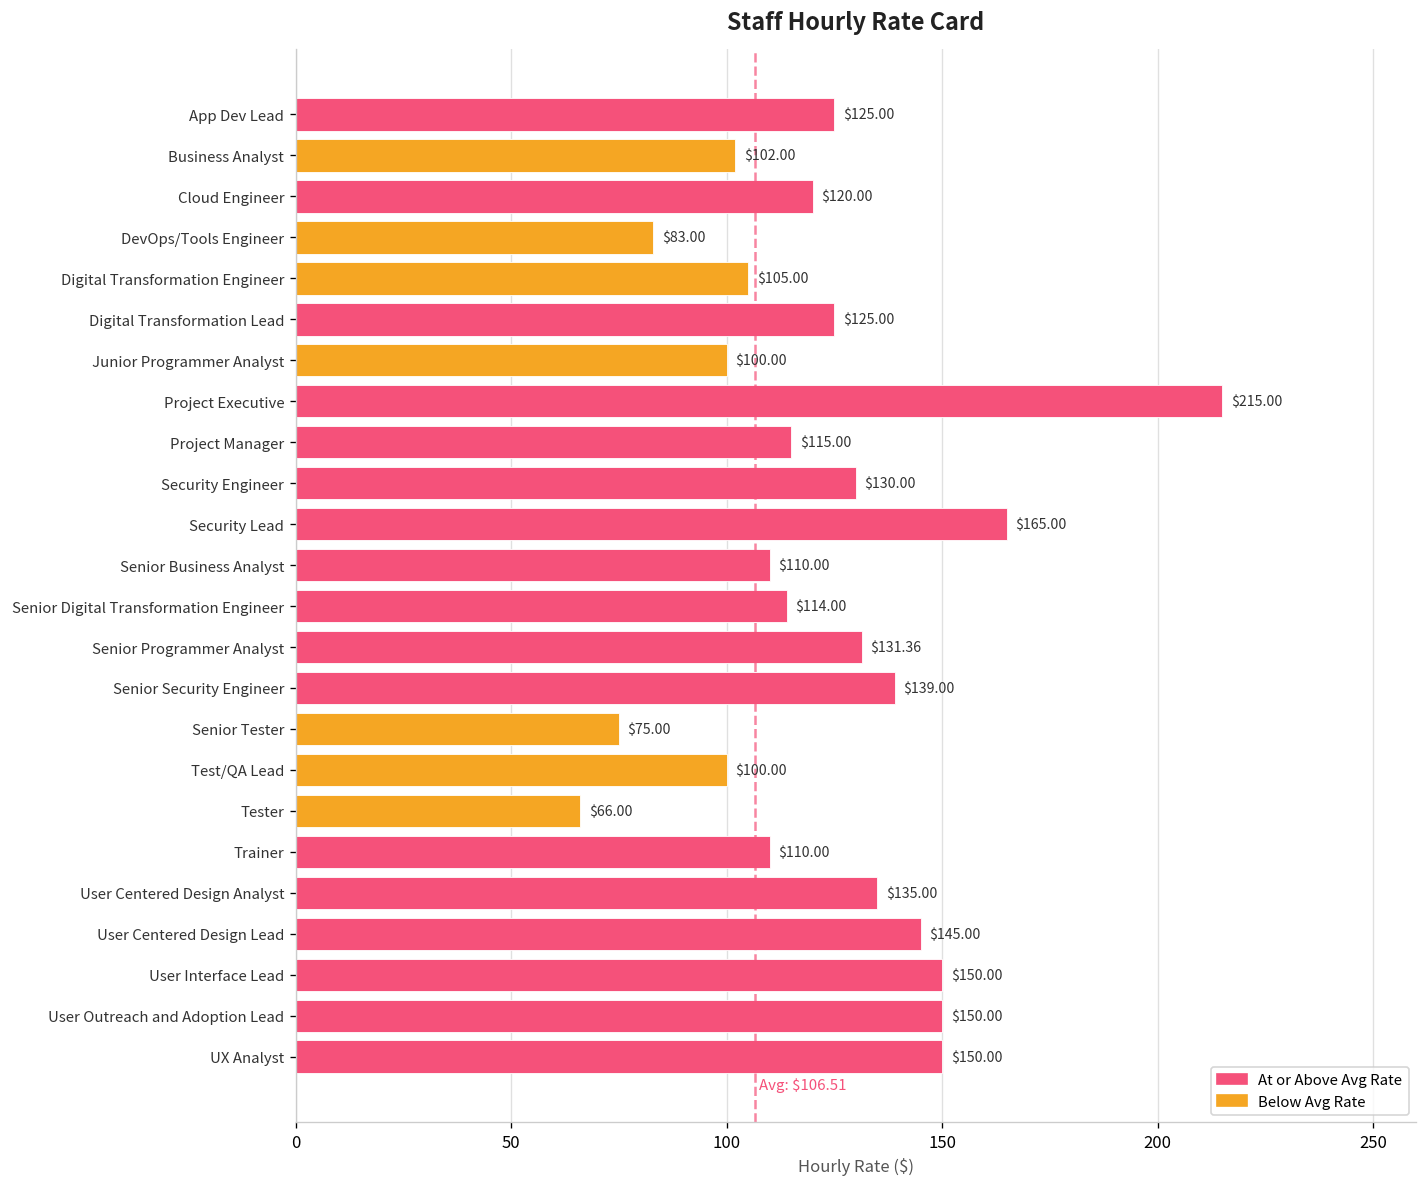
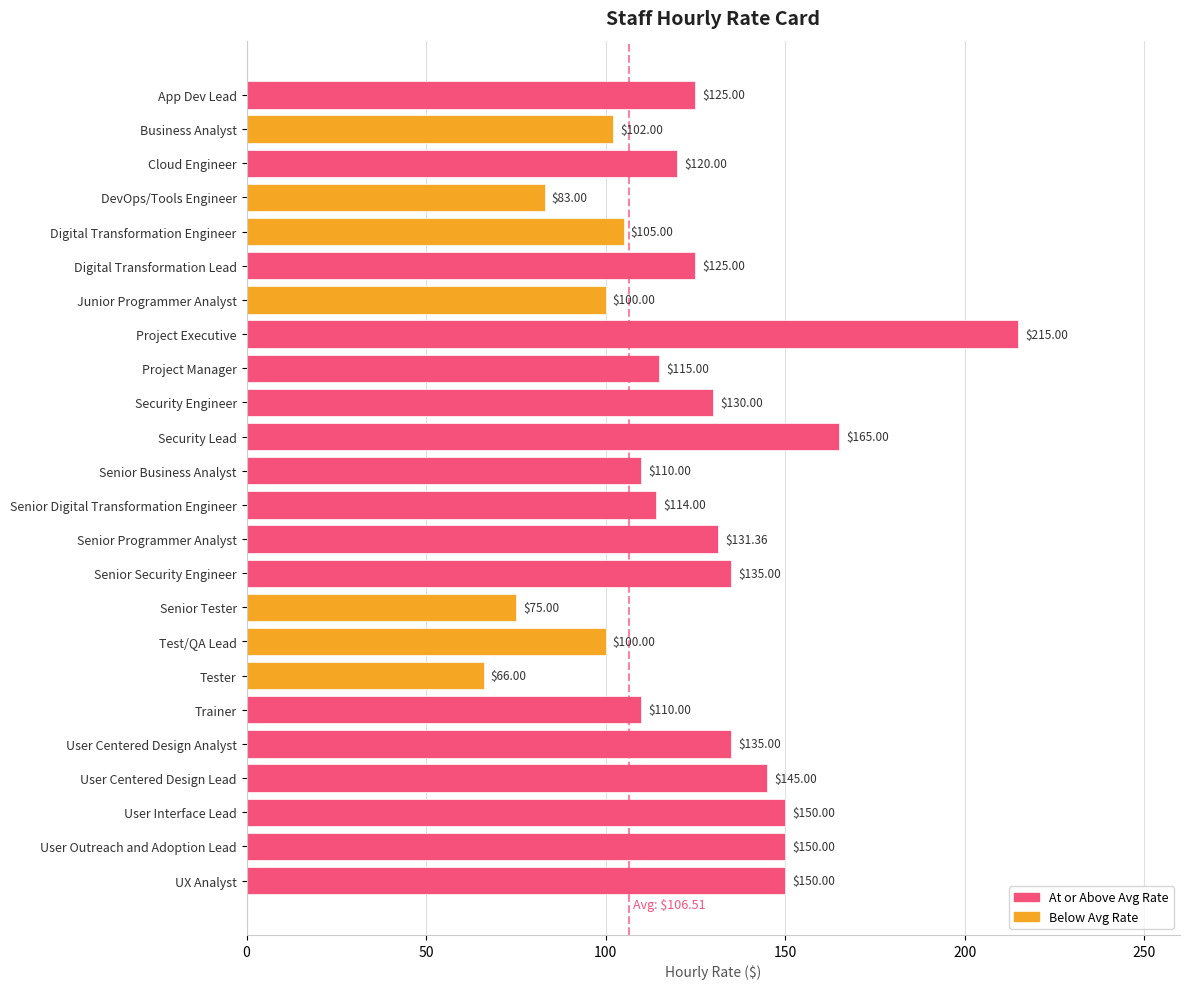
Senior Security Engineer: $139.00 -> $135.00
